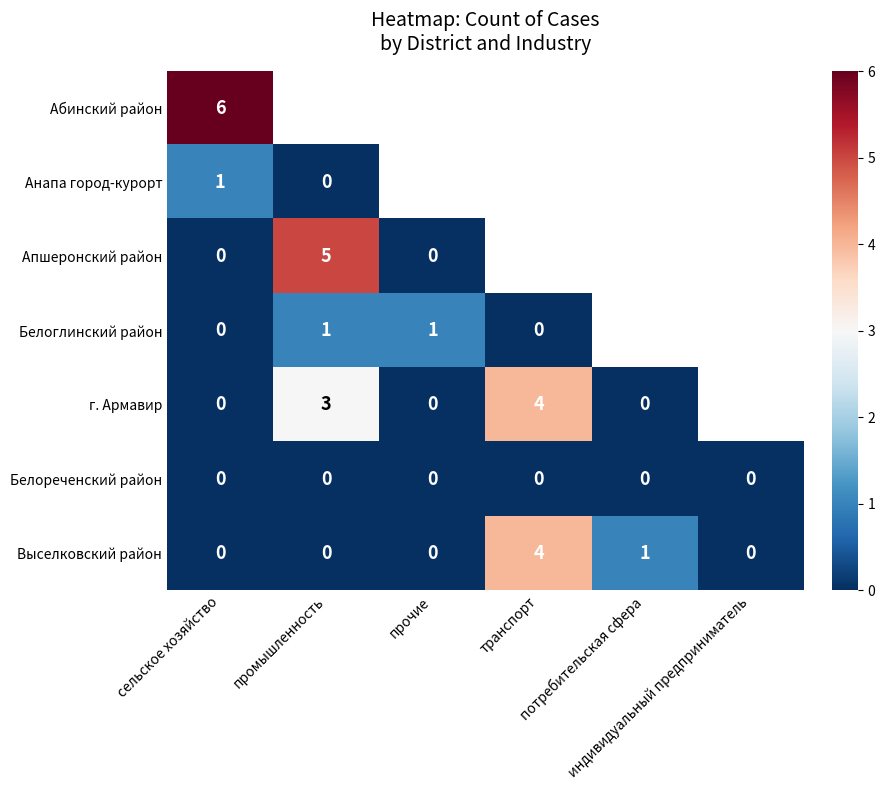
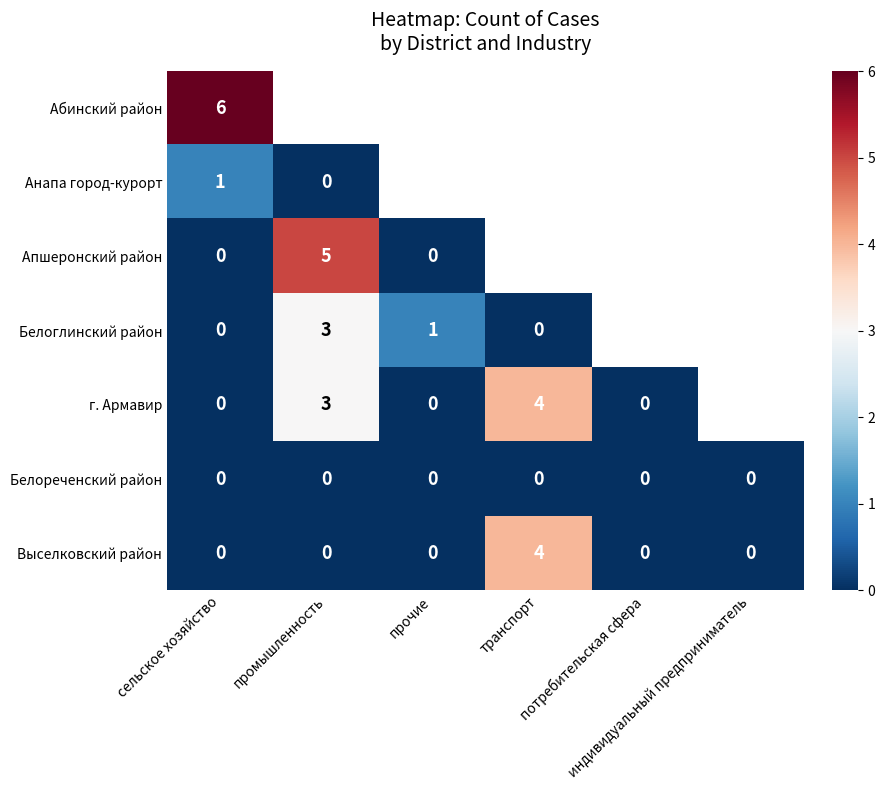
Белоглинский район, промышленность: 1 -> 3
Выселковский район, потребительская сфера: 1 -> 0
